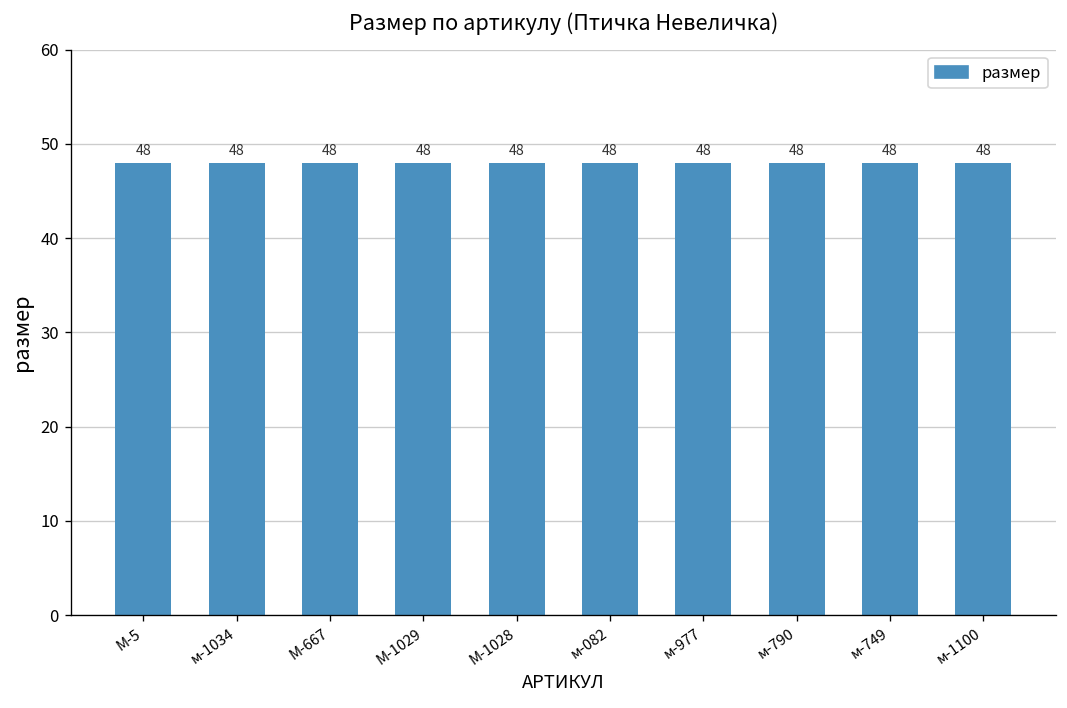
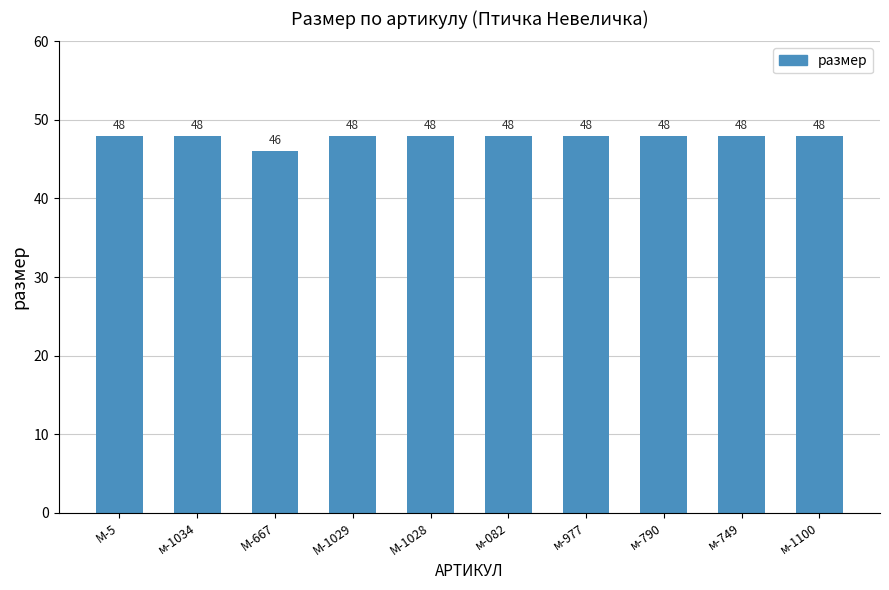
М-667: 48 -> 46
